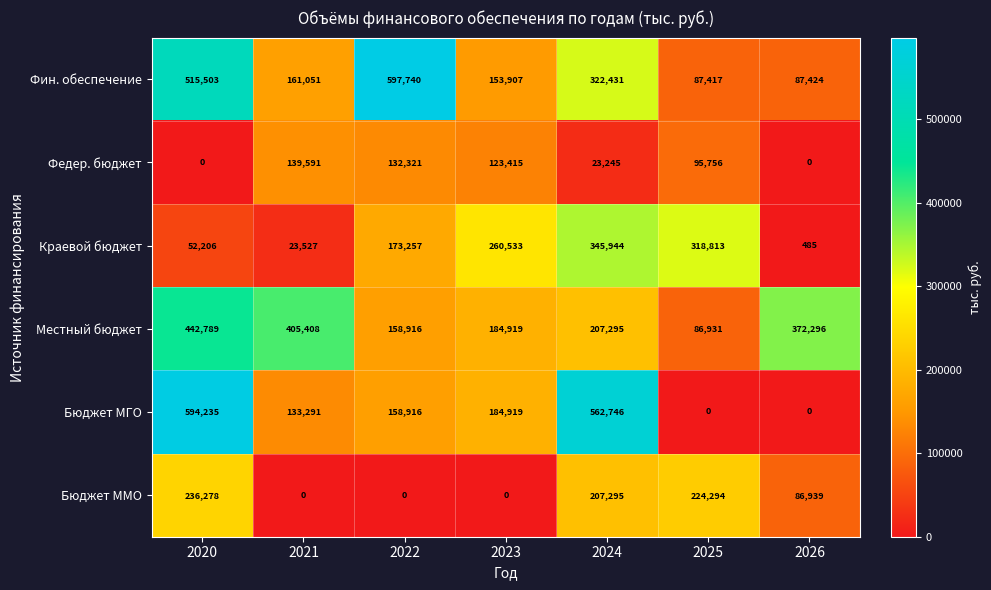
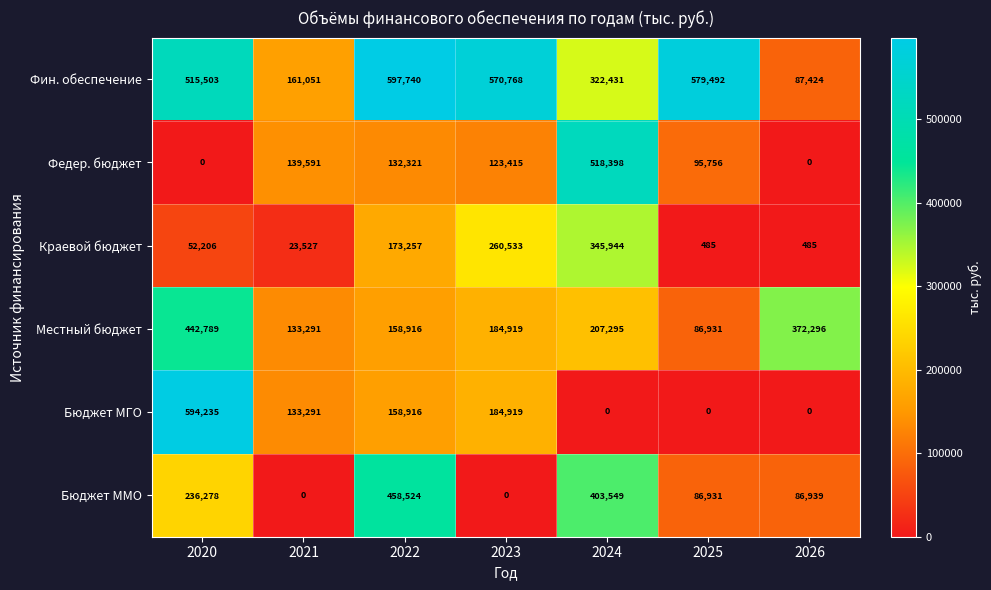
Фин. обеспечение, 2023: 153,907 -> 570,768
Фин. обеспечение, 2025: 87,417 -> 579,492
Федер. бюджет, 2024: 23,245 -> 518,398
Краевой бюджет, 2025: 318,813 -> 485
Местный бюджет, 2021: 405,408 -> 133,291
Бюджет МГО, 2024: 562,746 -> 0
Бюджет ММО, 2022: 0 -> 458,524
Бюджет ММО, 2024: 207,295 -> 403,549
Бюджет ММО, 2025: 224,294 -> 86,931
